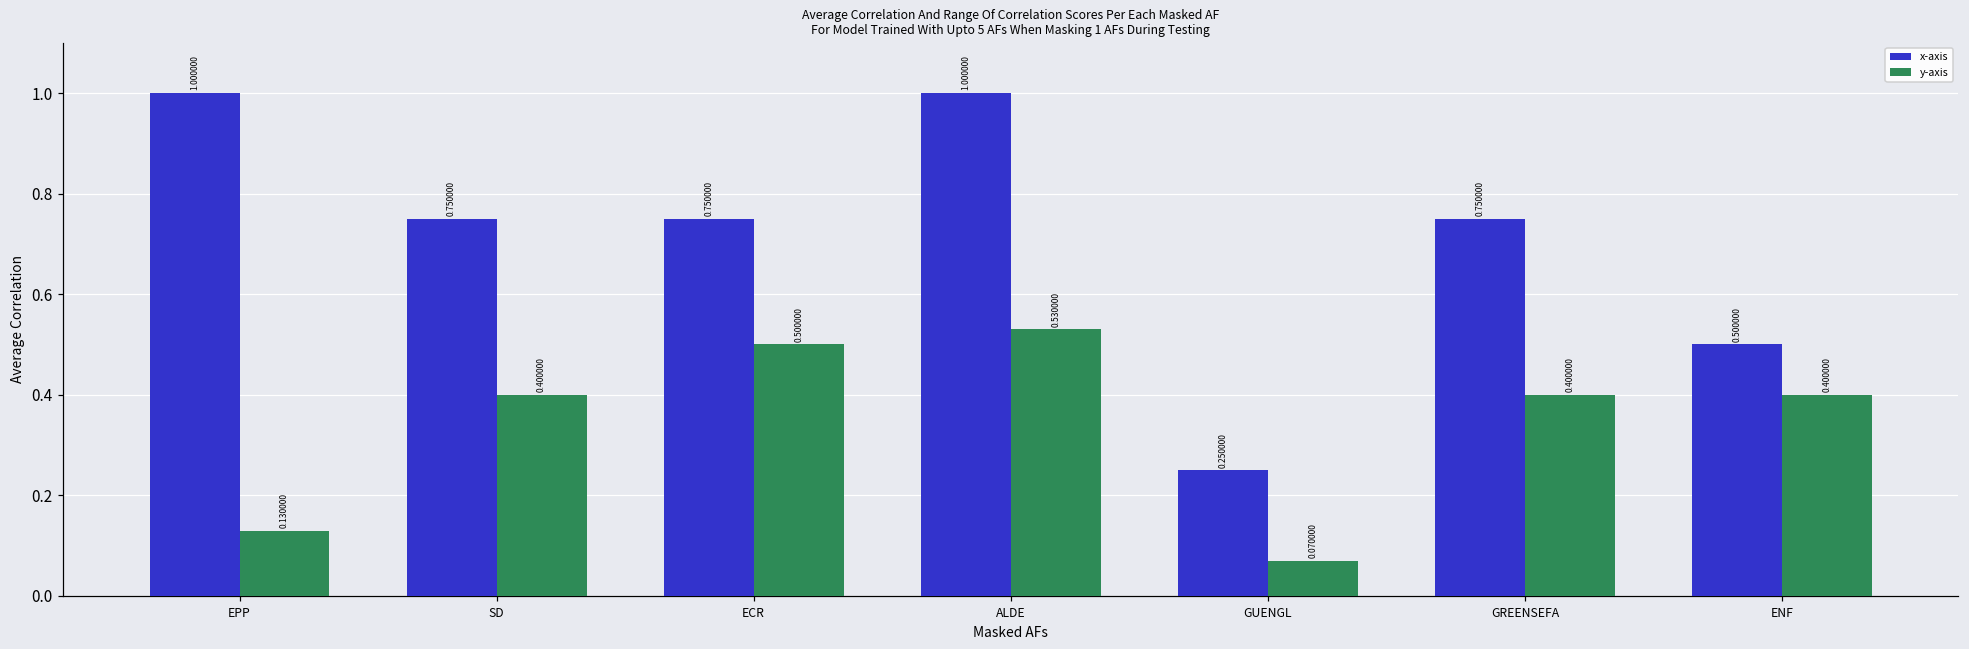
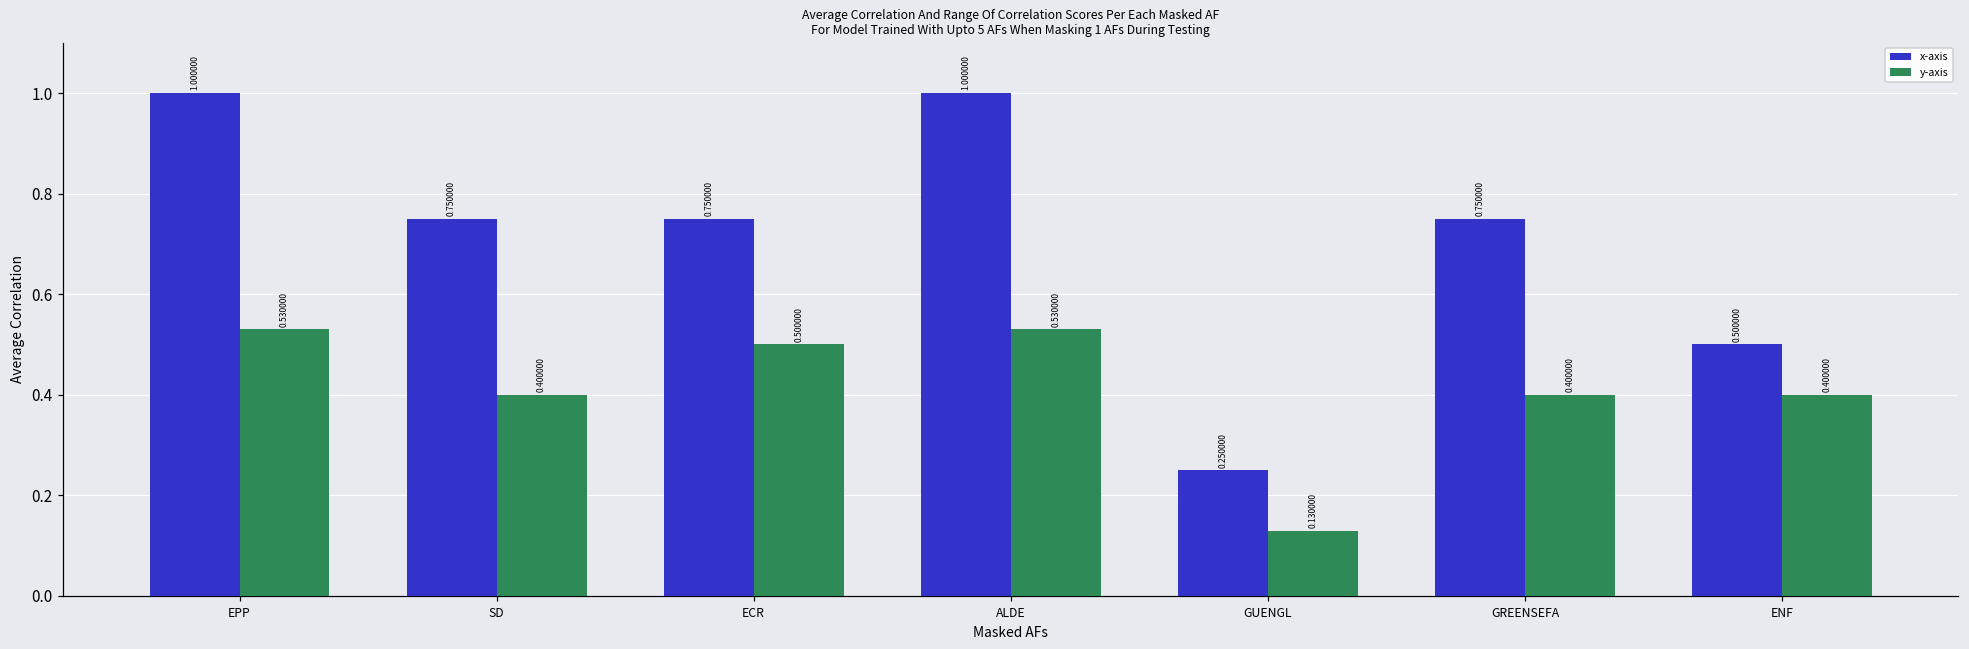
y-axis, EPP: 0.130000 -> 0.530000
y-axis, GUENGL: 0.070000 -> 0.130000
